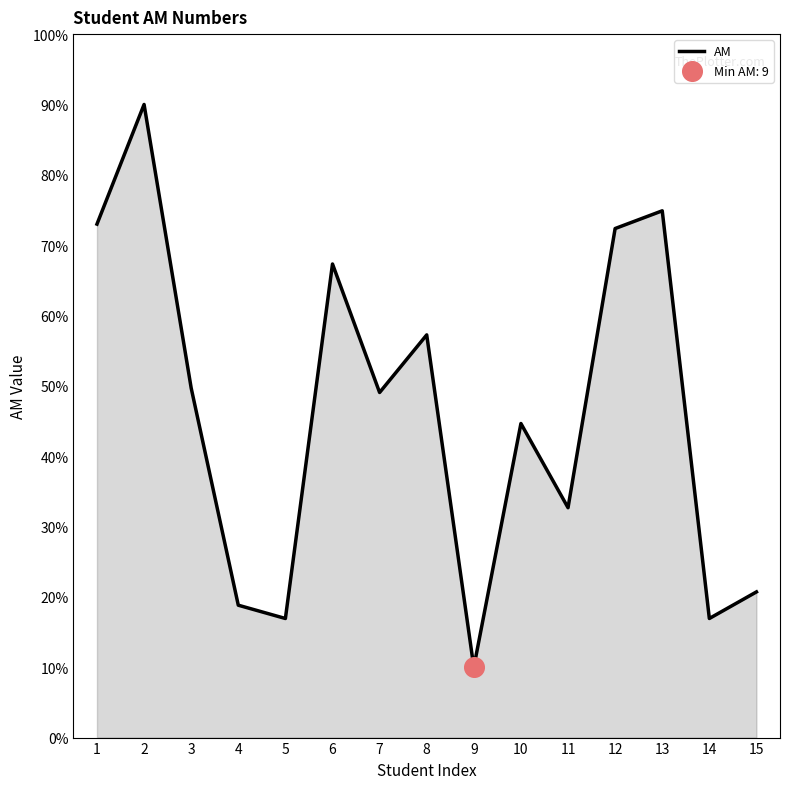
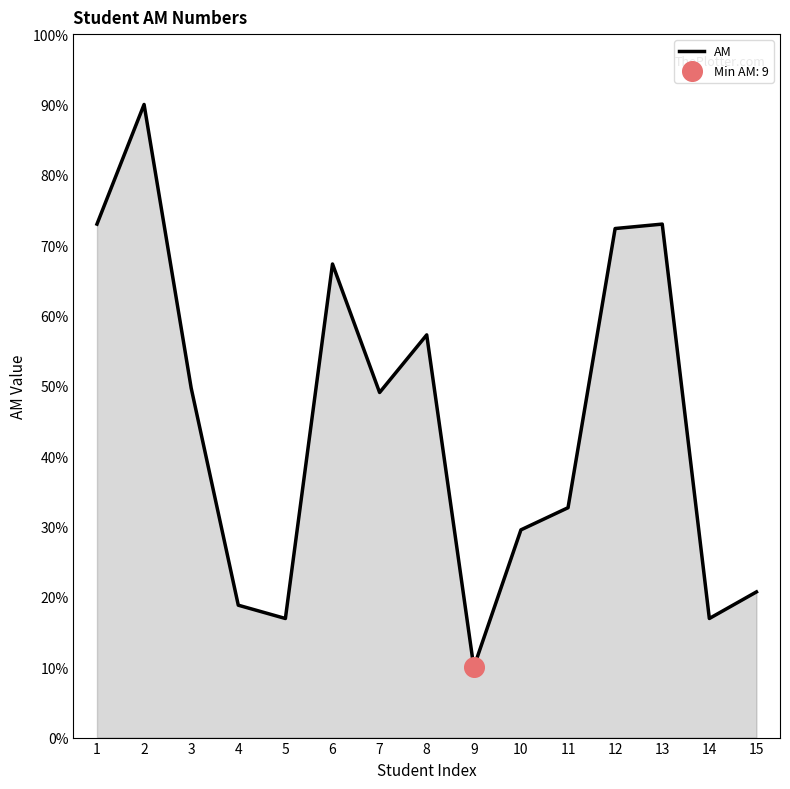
AM, 10: 45% -> 30%
AM, 13: 75% -> 73%
